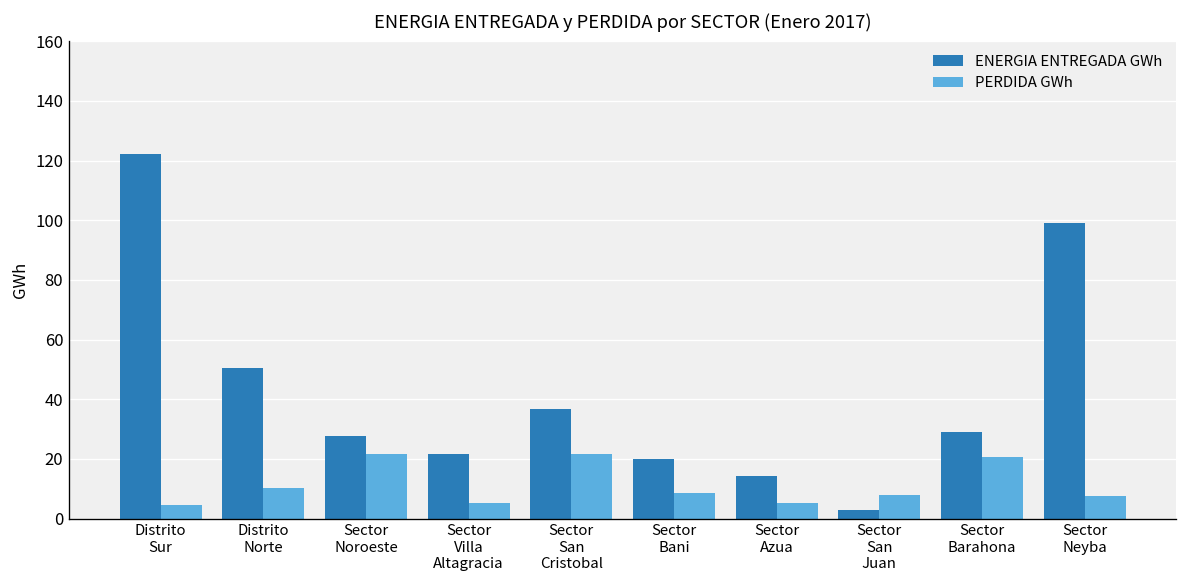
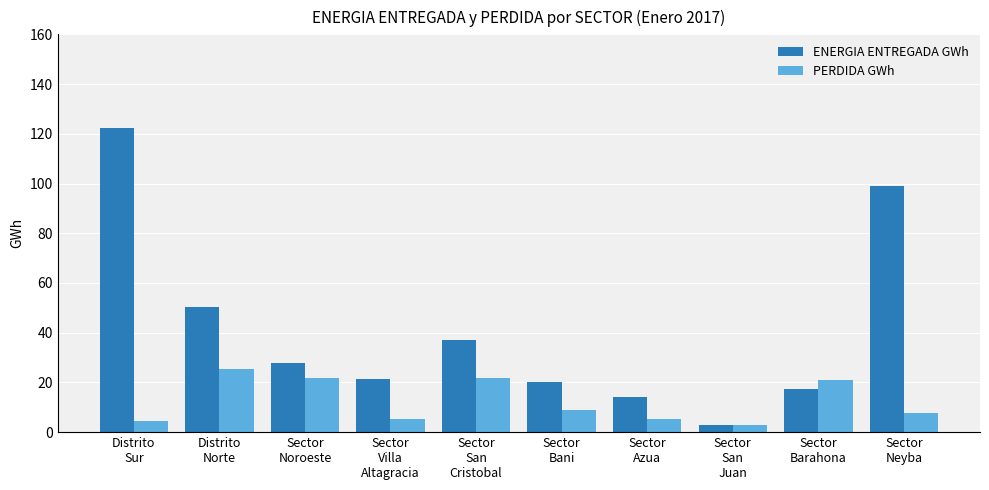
PERDIDA GWh, Distrito Norte: 10 -> 25
PERDIDA GWh, Sector San Juan: 8 -> 3
ENERGIA ENTREGADA GWh, Sector Barahona: 29 -> 17
